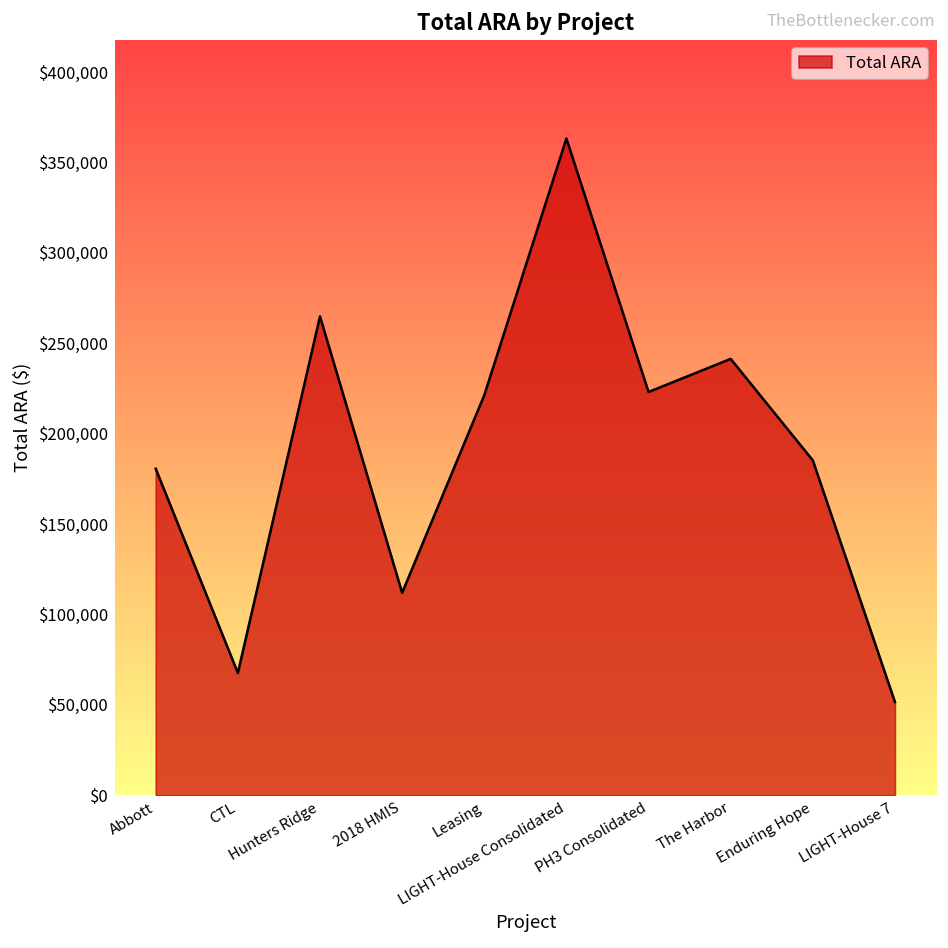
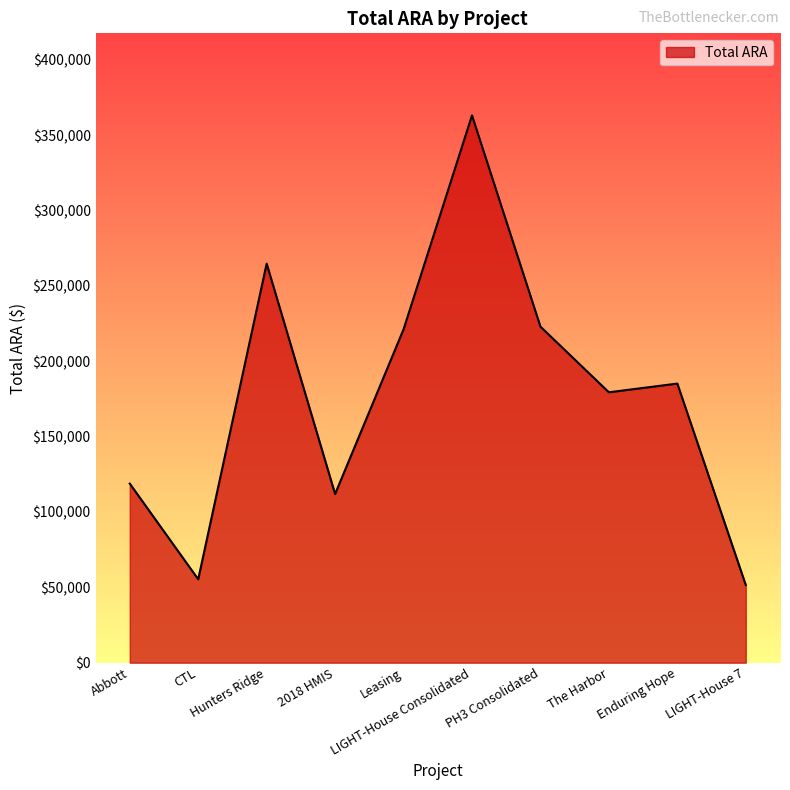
Abbott: $181,000 -> $119,000
CTL: $68,000 -> $55,000
The Harbor: $241,000 -> $179,000
